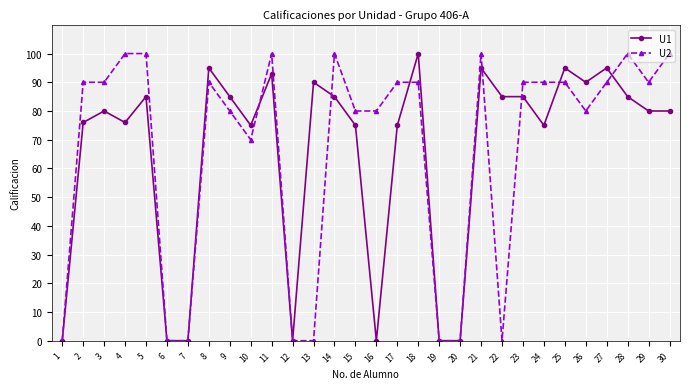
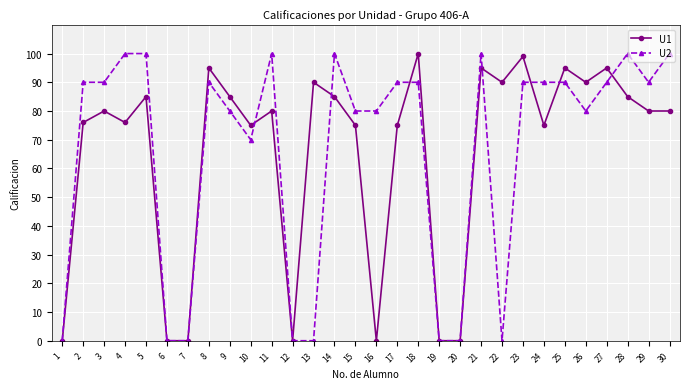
U1, 11: 93 -> 80
U1, 22: 85 -> 90
U1, 23: 85 -> 99
